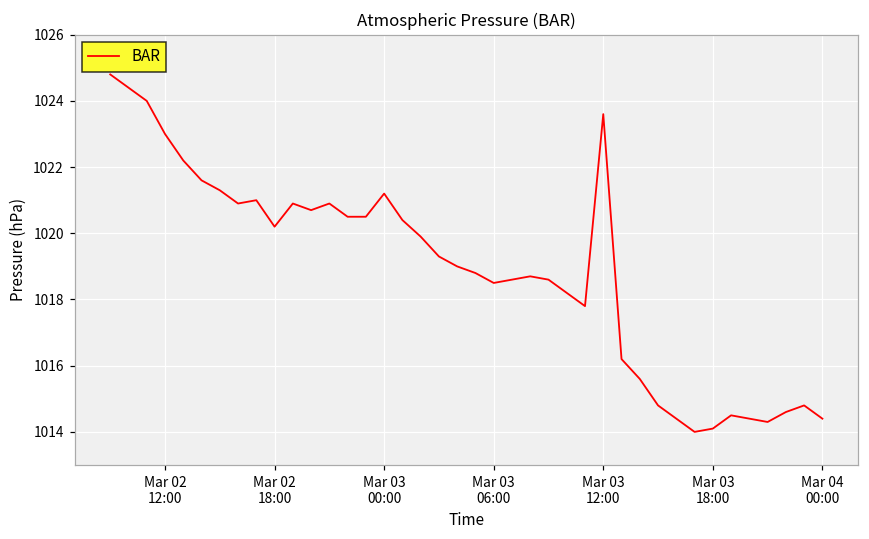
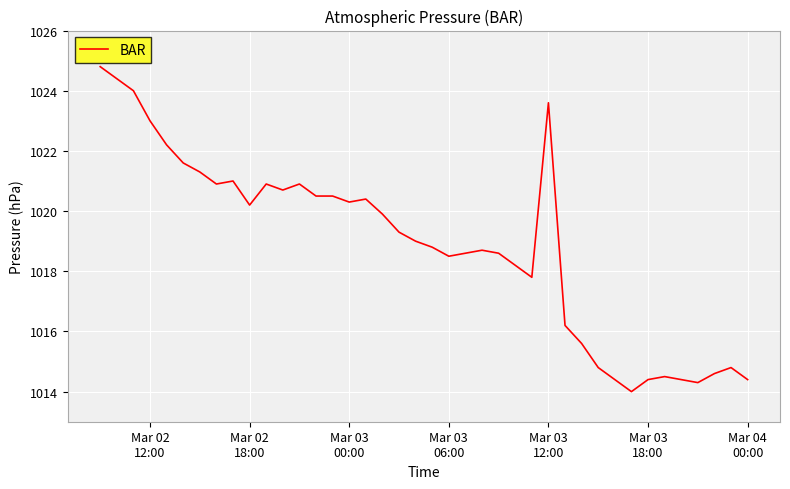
Mar 03 00:00: 1021.2 -> 1020.3
Mar 03 18:00: 1014.1 -> 1014.4
